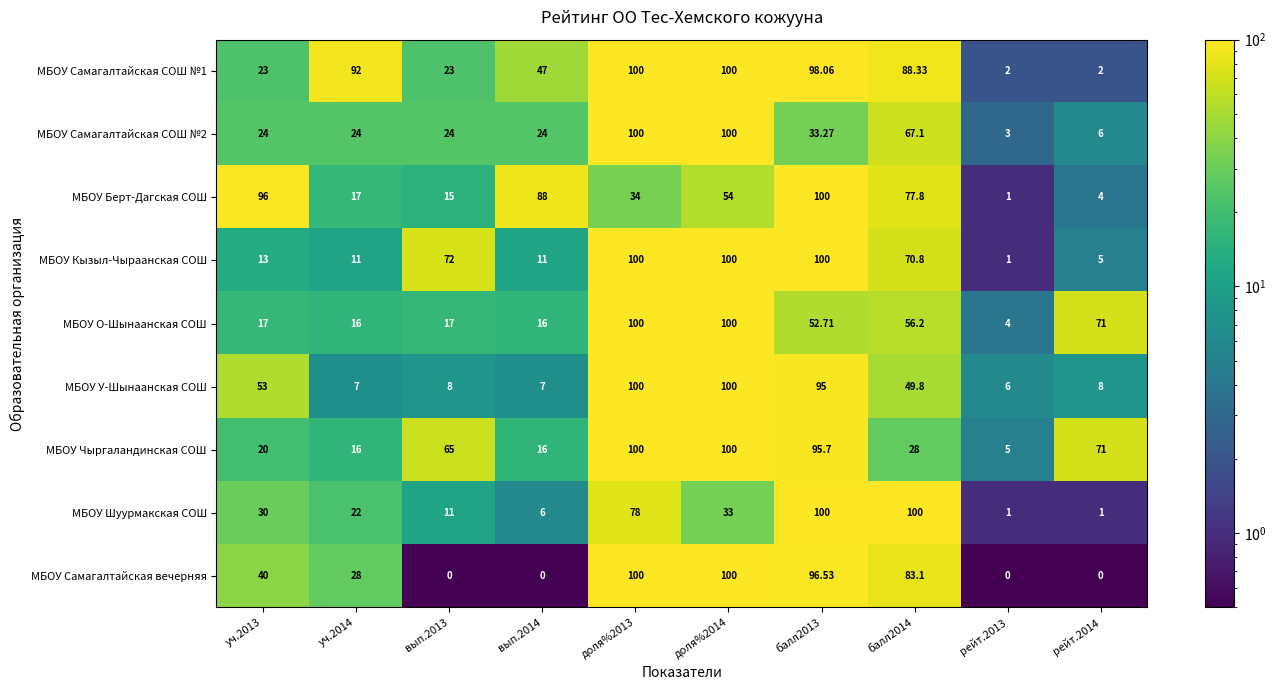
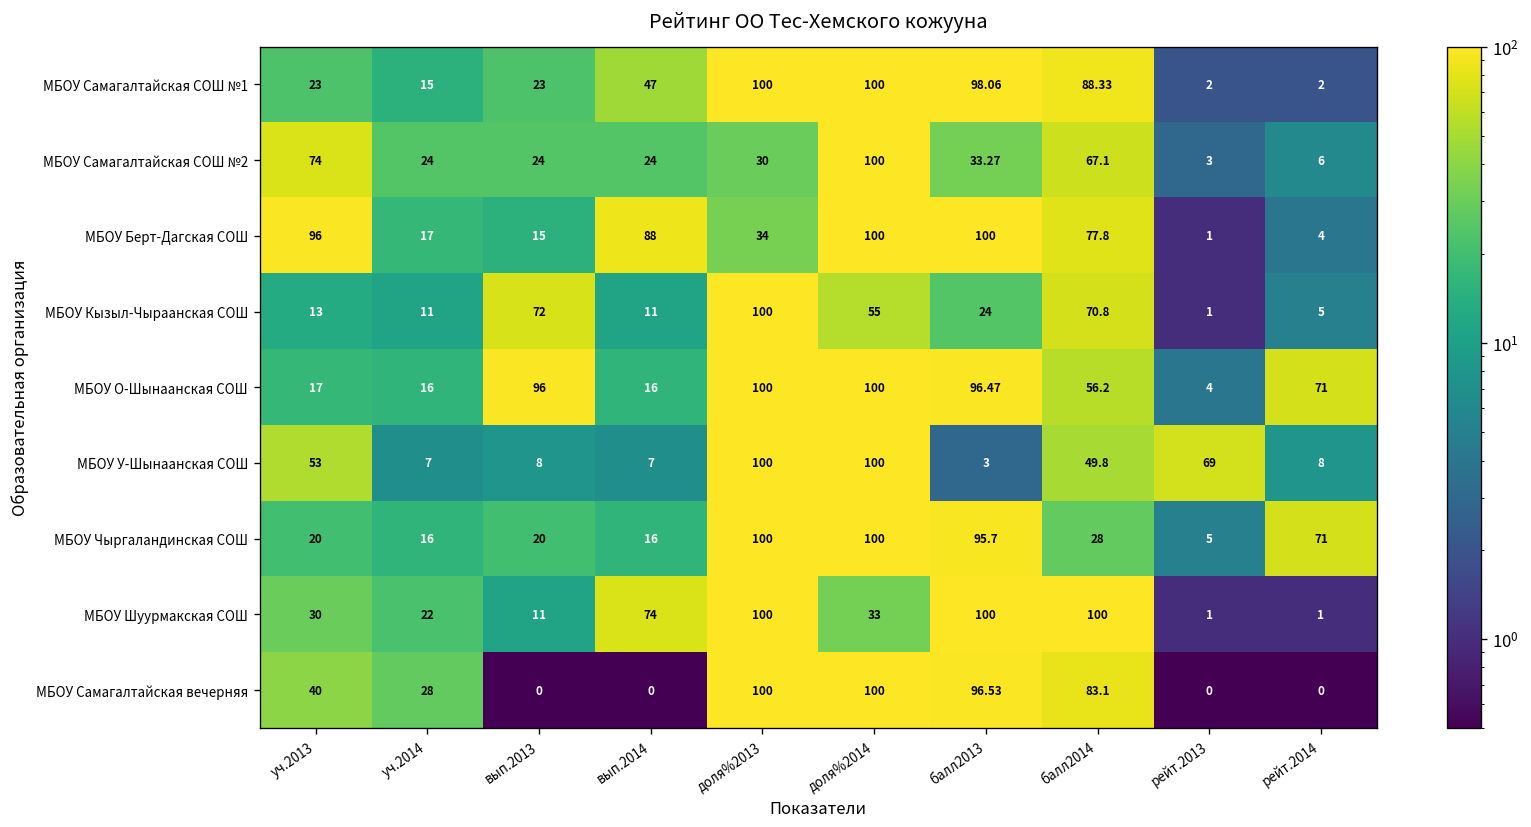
МБОУ Самагалтайская СОШ №1, уч.2014: 92 -> 15
МБОУ Самагалтайская СОШ №2, уч.2013: 24 -> 74
МБОУ Самагалтайская СОШ №2, доля%2013: 100 -> 30
МБОУ Берт-Дагская СОШ, доля%2014: 54 -> 100
МБОУ Кызыл-Чыраанская СОШ, доля%2014: 100 -> 55
МБОУ Кызыл-Чыраанская СОШ, балл2013: 100 -> 24
МБОУ О-Шынаанская СОШ, вып.2013: 17 -> 96
МБОУ О-Шынаанская СОШ, балл2013: 52.71 -> 96.47
МБОУ У-Шынаанская СОШ, балл2013: 95 -> 3
МБОУ У-Шынаанская СОШ, рейт.2013: 6 -> 69
МБОУ Чыргаландинская СОШ, вып.2013: 65 -> 20
МБОУ Шуурмакская СОШ, вып.2014: 6 -> 74
МБОУ Шуурмакская СОШ, доля%2013: 78 -> 100
